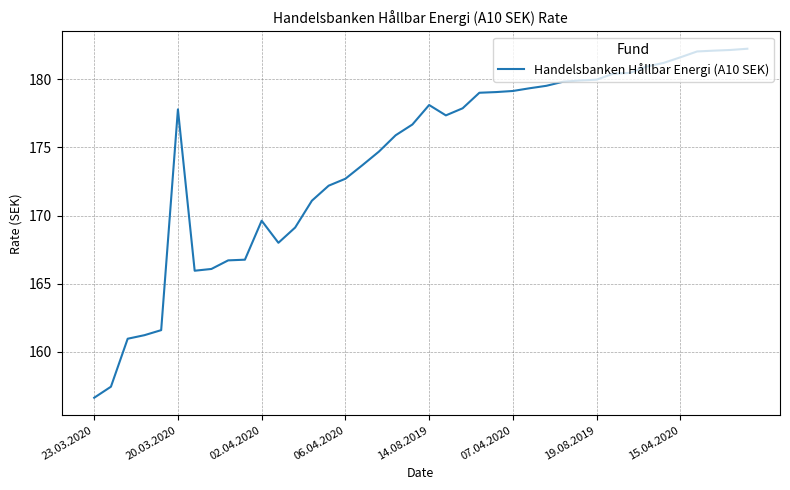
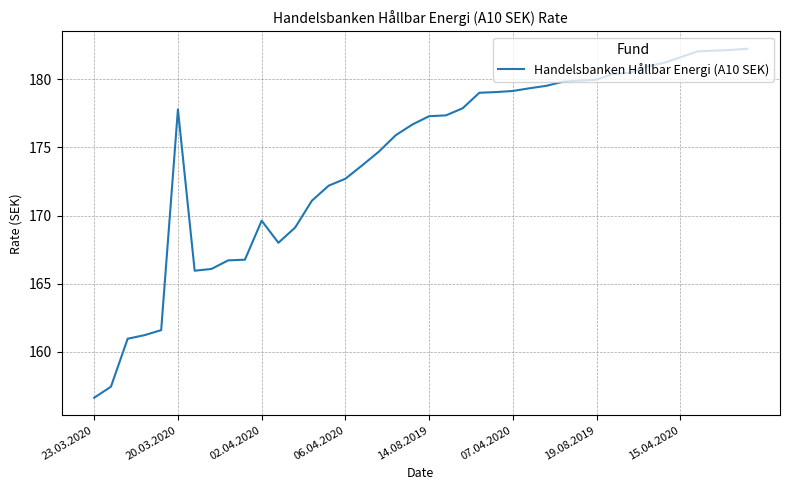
14.08.2019: 178.1 -> 177.3
